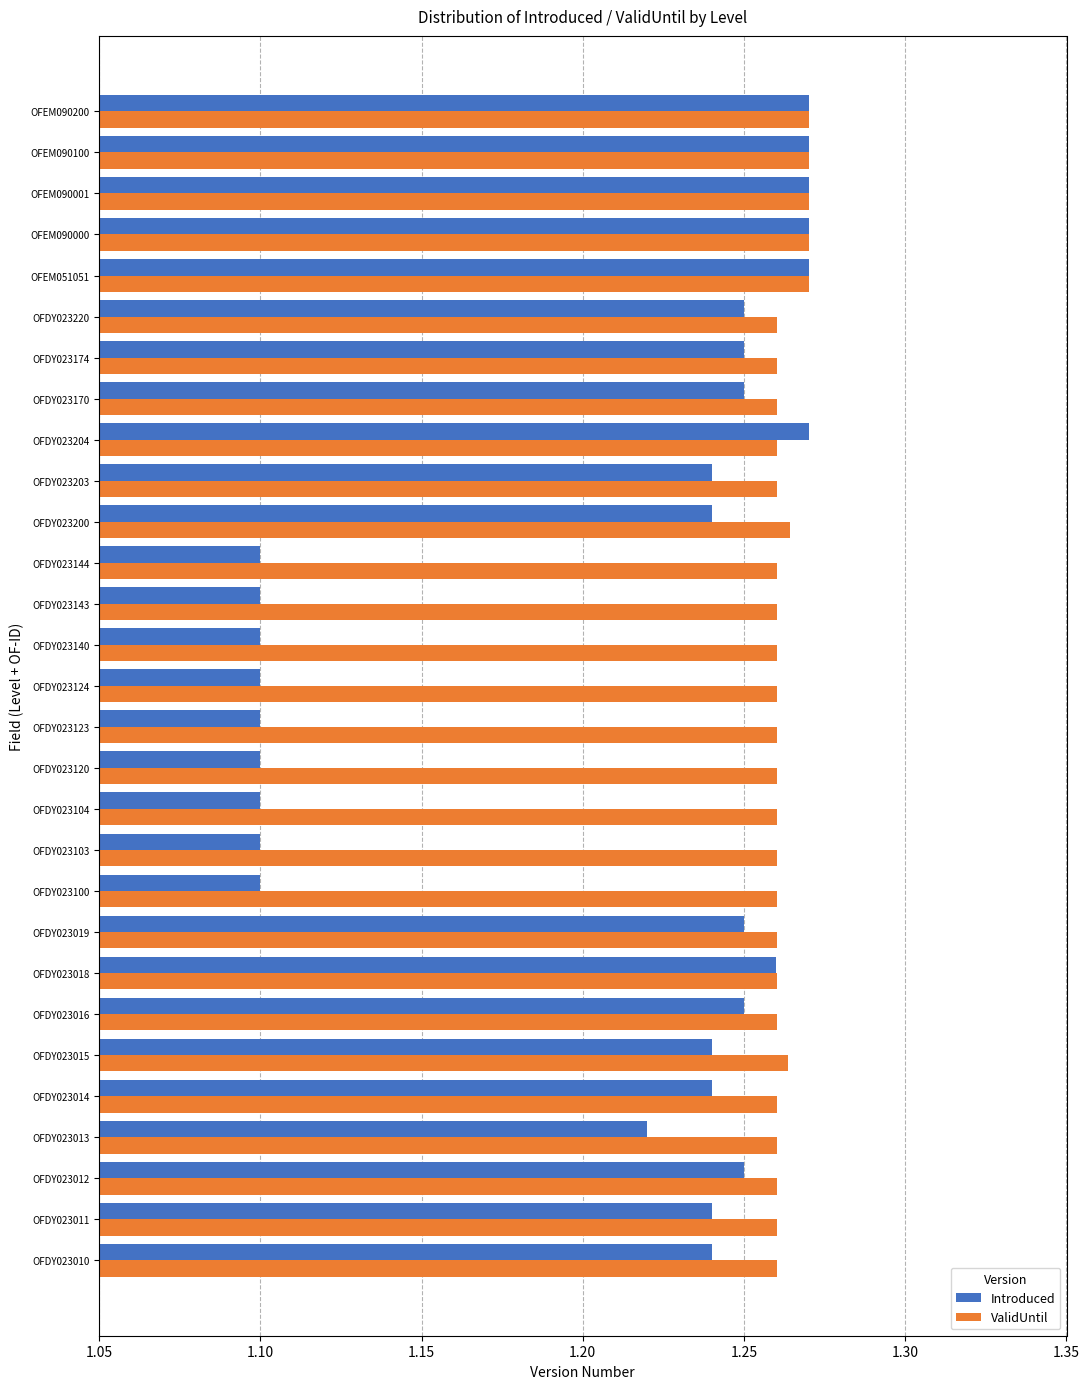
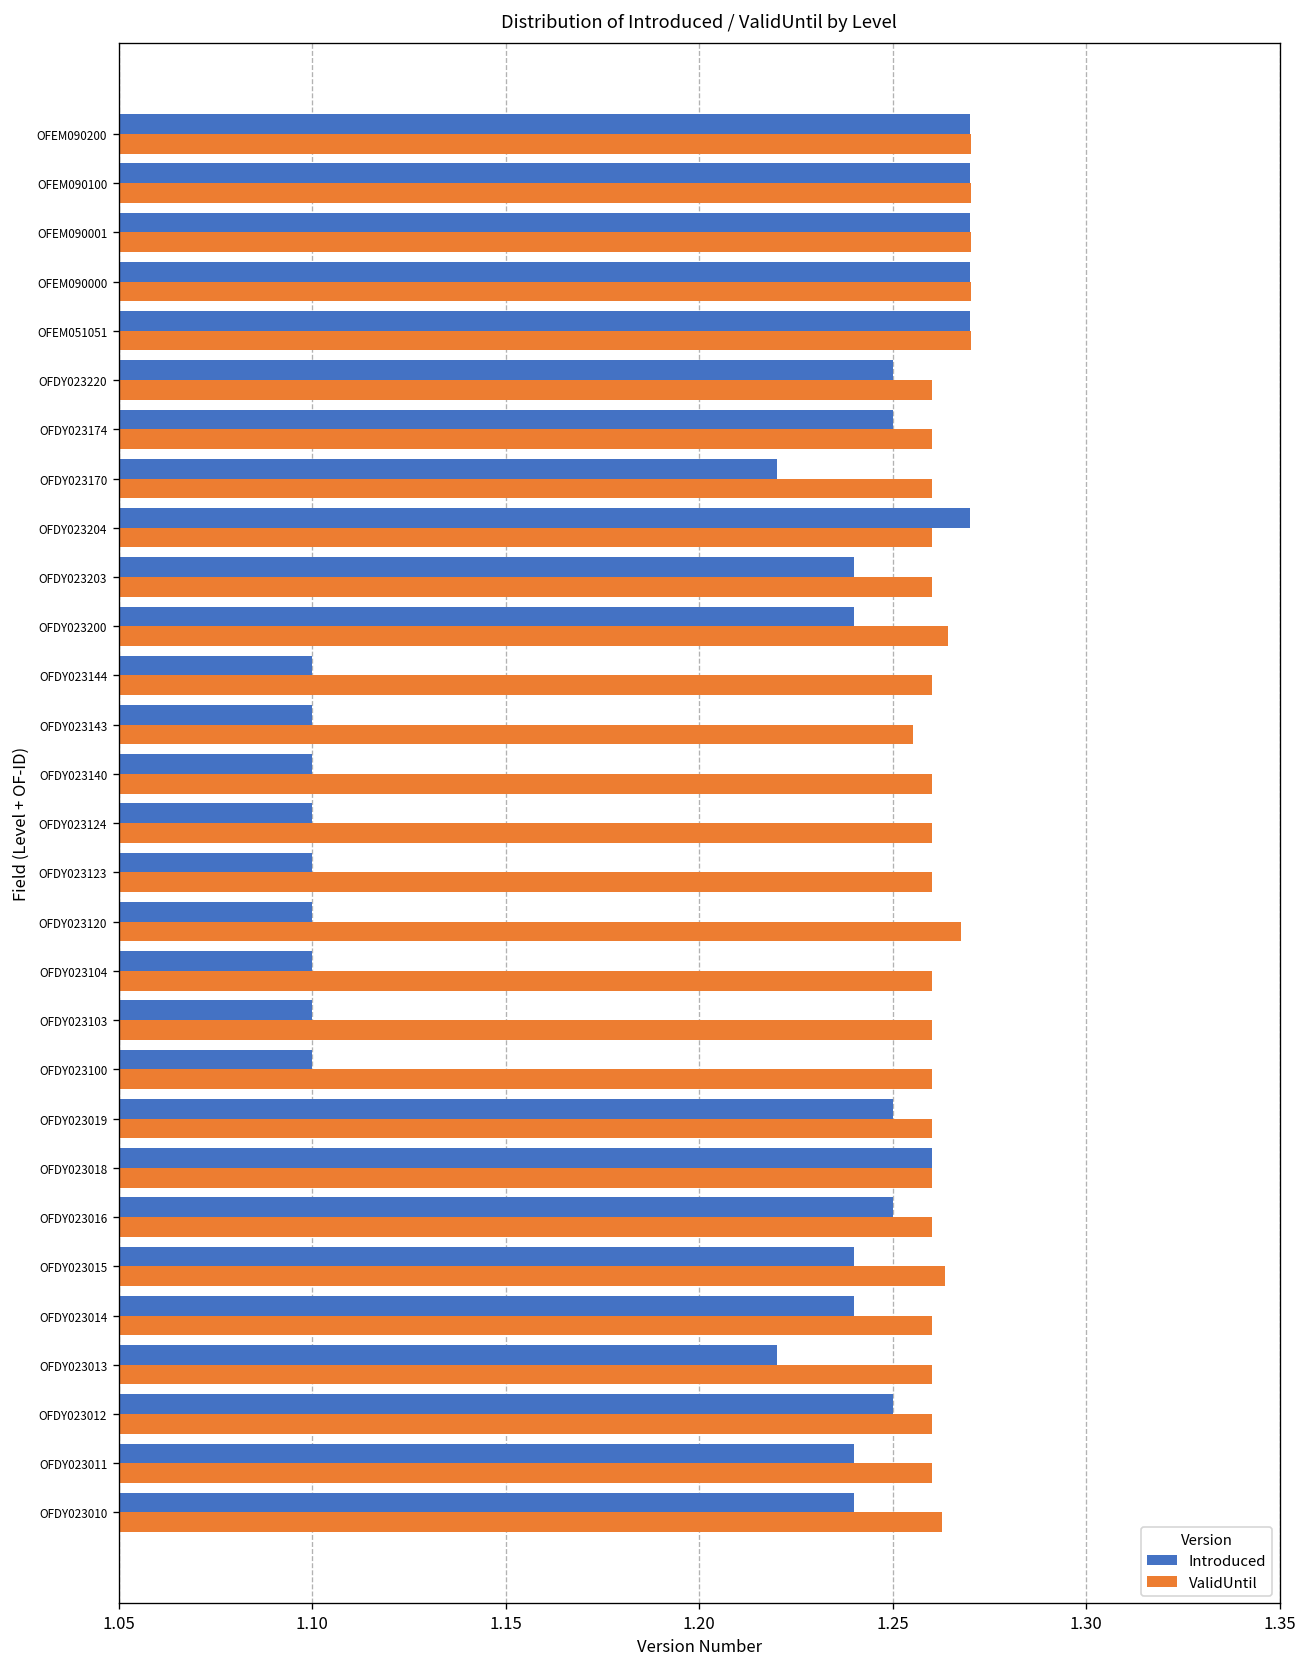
Introduced, OFDY023170: 1.25 -> 1.22
ValidUntil, OFDY023143: 1.260 -> 1.255
ValidUntil, OFDY023120: 1.260 -> 1.268
ValidUntil, OFDY023010: 1.260 -> 1.263
